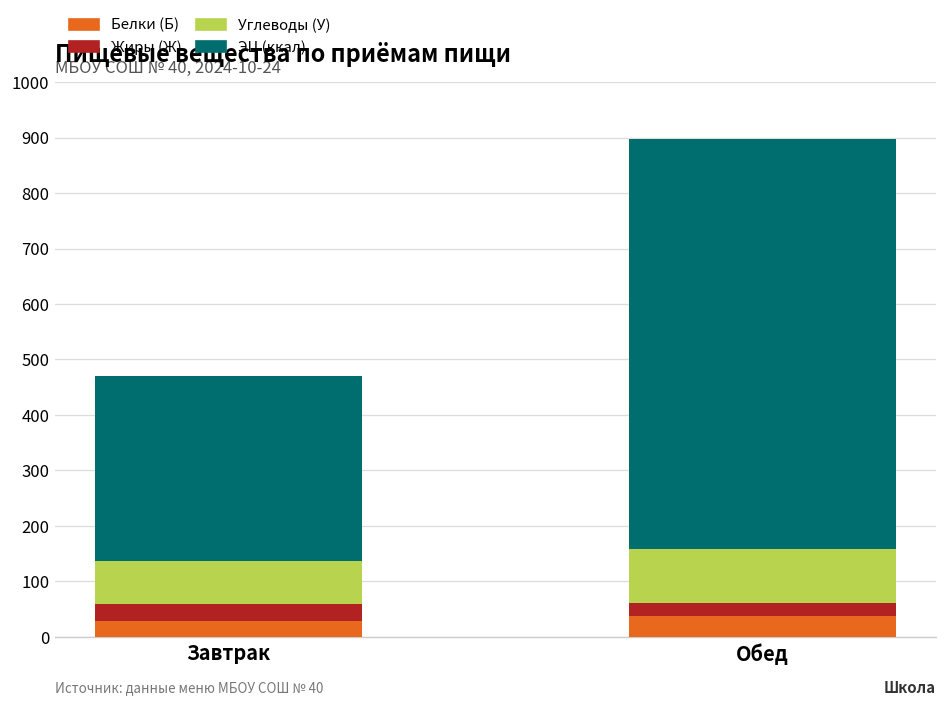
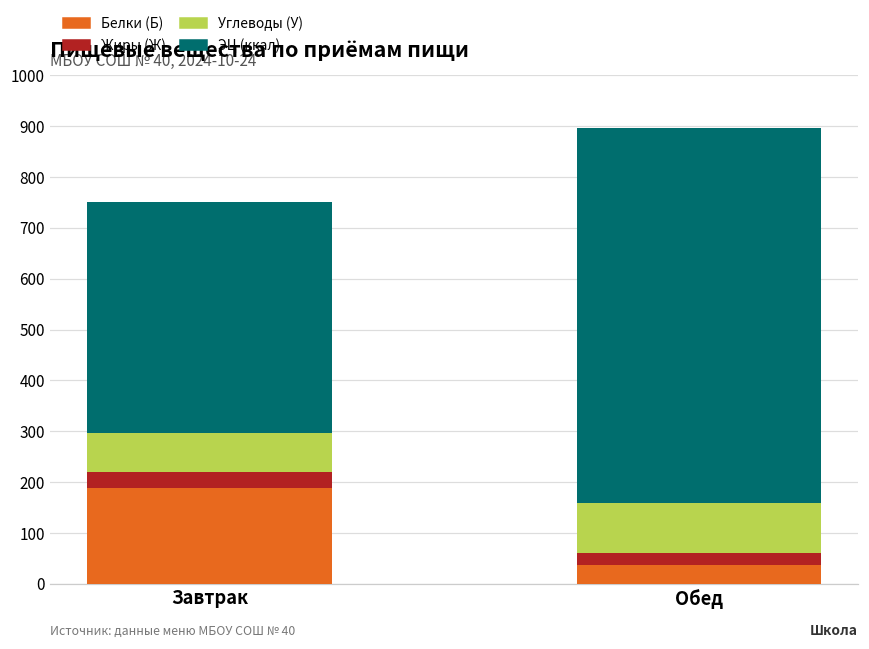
Белки (Б), Завтрак: 30 -> 190
ЭЦ (ккал), Завтрак: 330 -> 450
